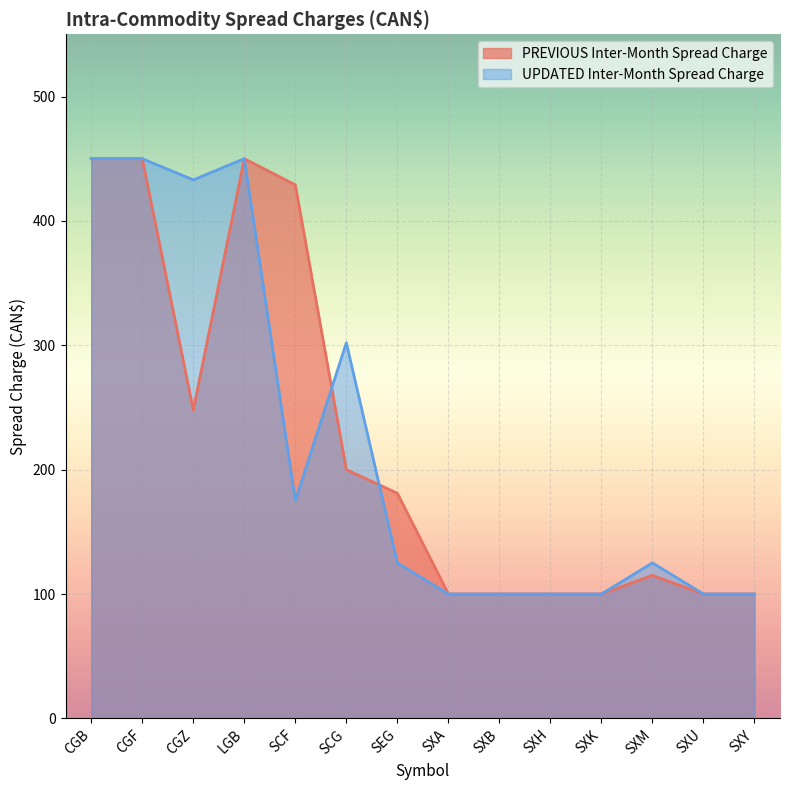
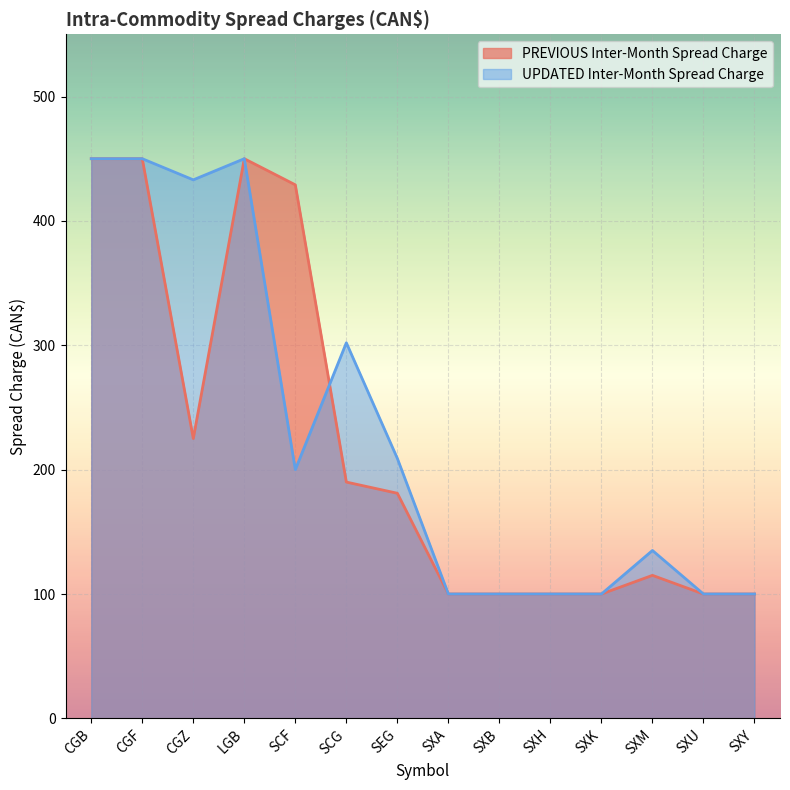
PREVIOUS Inter-Month Spread Charge, CGZ: 248 -> 225
UPDATED Inter-Month Spread Charge, SCF: 175 -> 200
PREVIOUS Inter-Month Spread Charge, SCG: 200 -> 190
UPDATED Inter-Month Spread Charge, SEG: 125 -> 209
UPDATED Inter-Month Spread Charge, SXM: 125 -> 135
